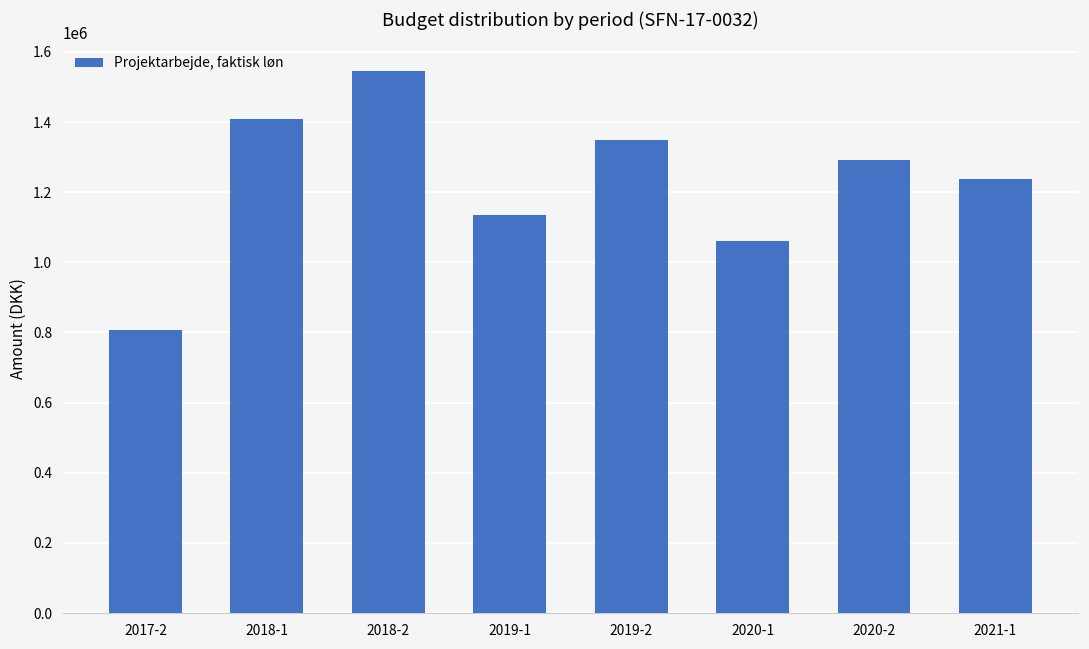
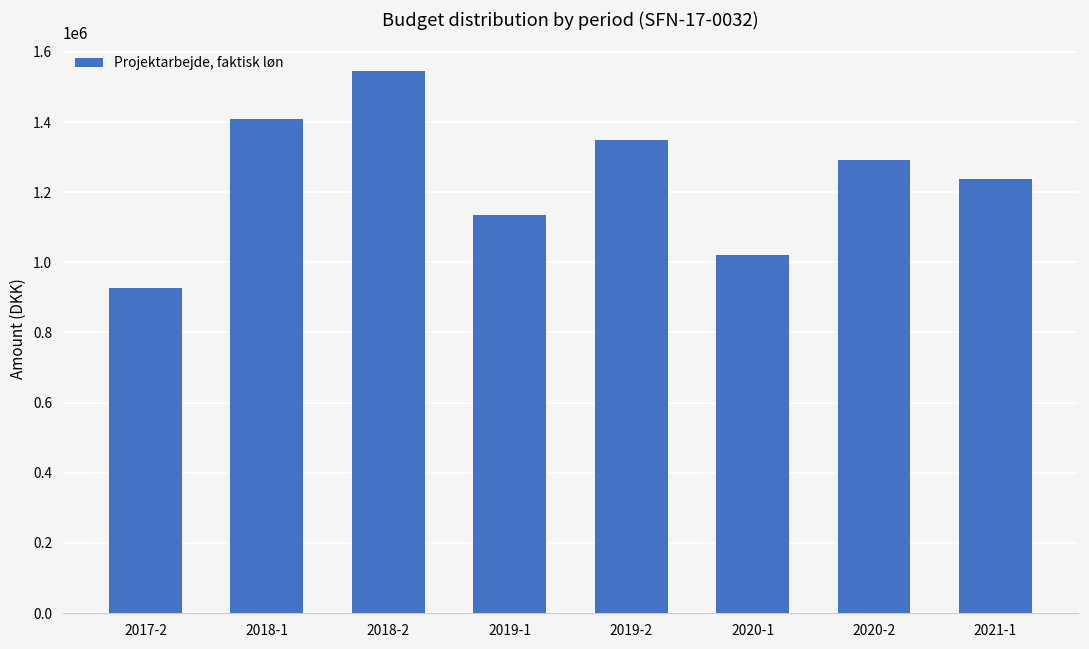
2017-2: 810000 -> 930000
2020-1: 1060000 -> 1020000
